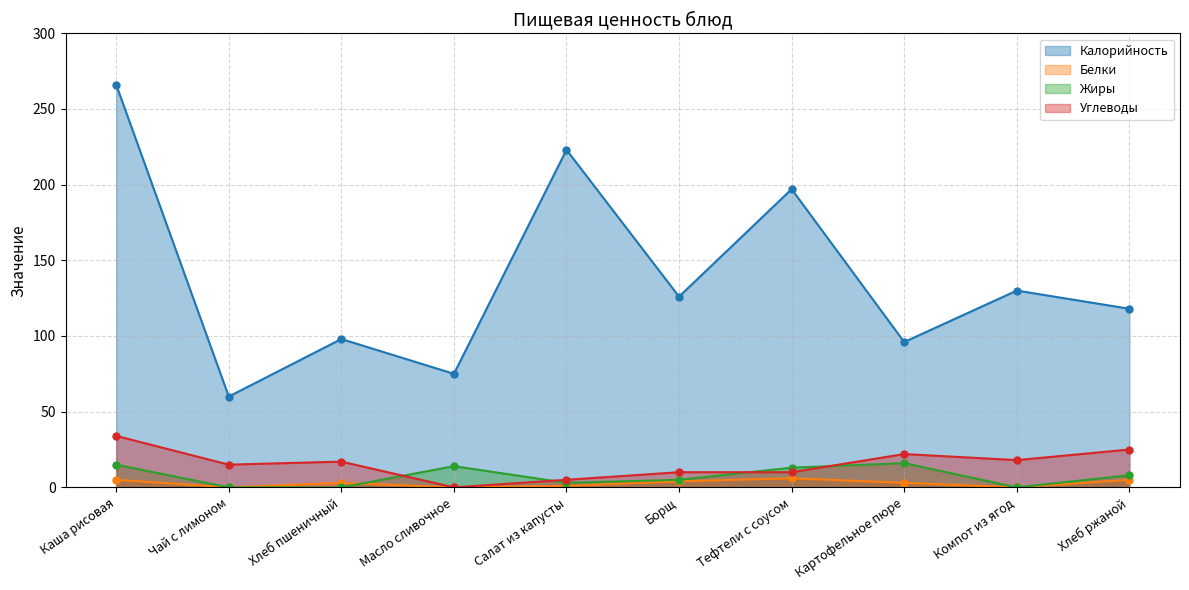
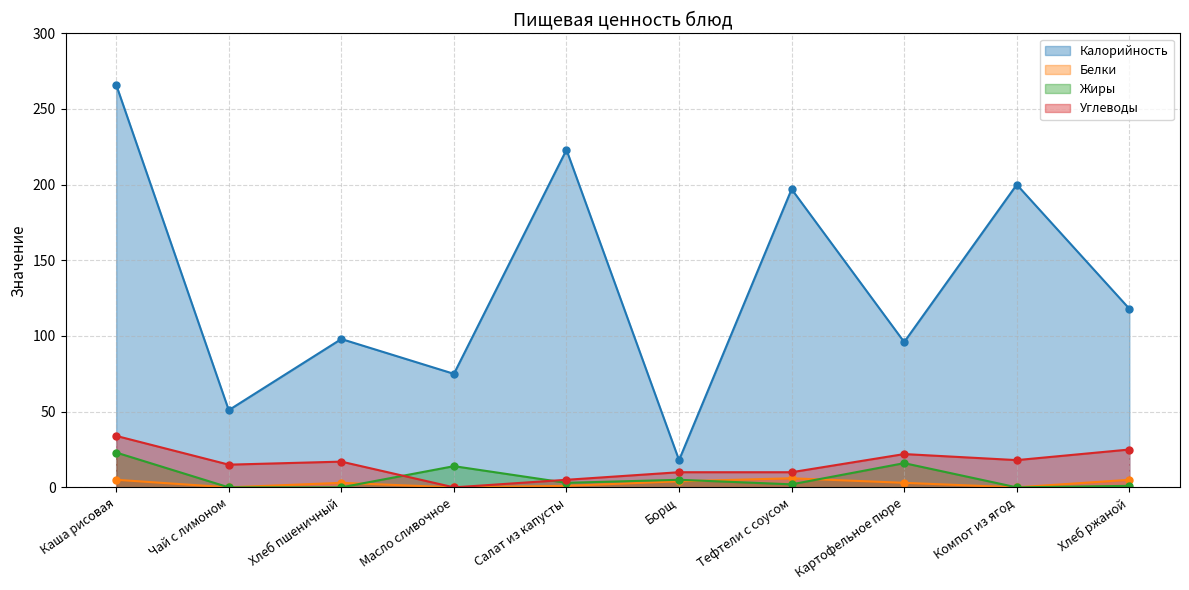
Жиры, Каша рисовая: 15 -> 23
Калорийность, Чай с лимоном: 60 -> 51
Калорийность, Борщ: 126 -> 18
Жиры, Тефтели с соусом: 13 -> 2
Калорийность, Компот из ягод: 130 -> 200
Жиры, Хлеб ржаной: 8 -> 1
